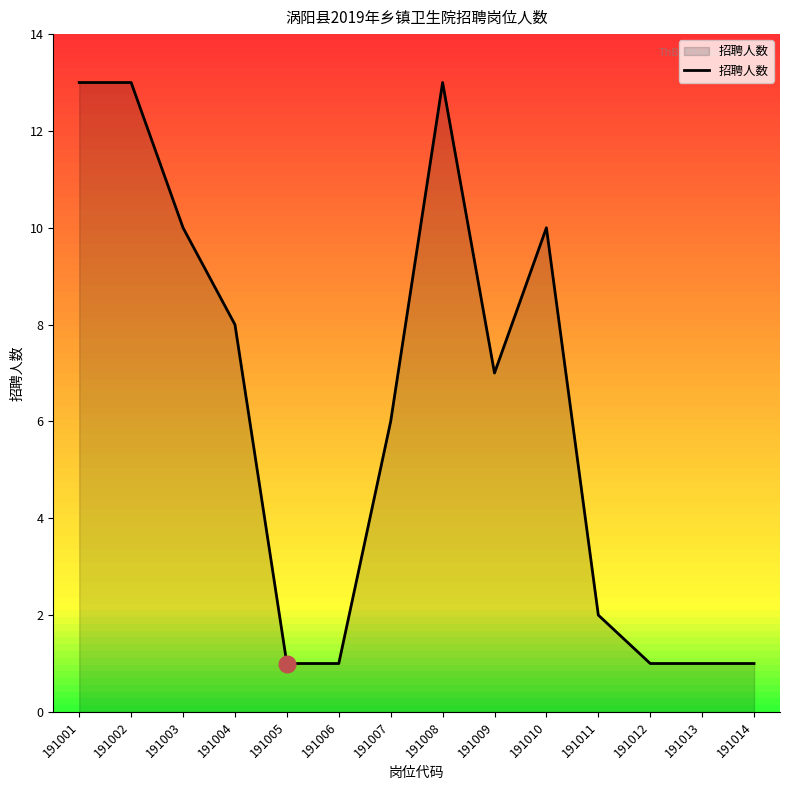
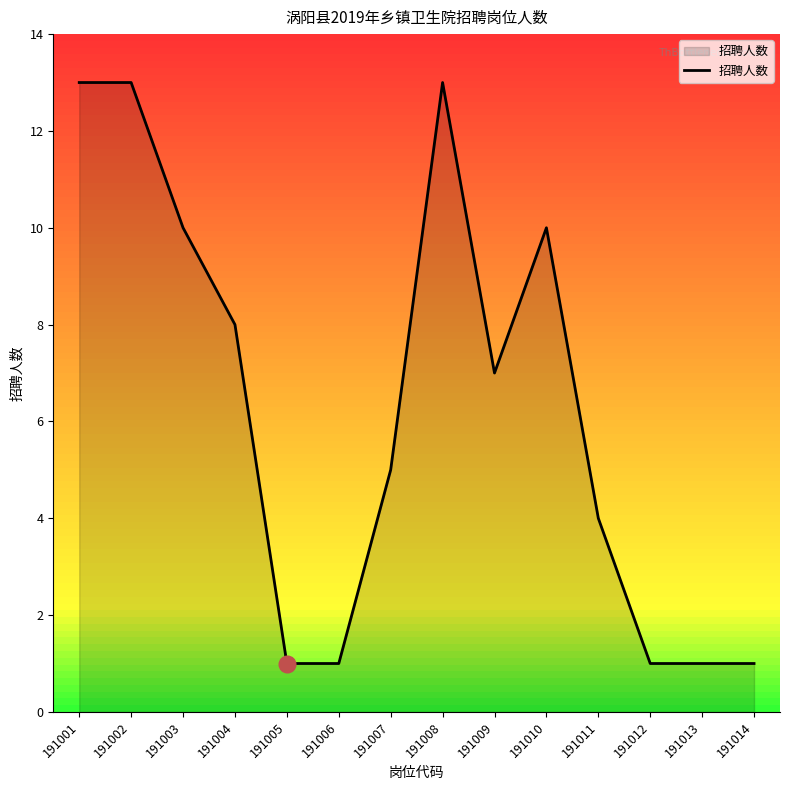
招聘人数, 191007: 6 -> 5
招聘人数, 191011: 2 -> 4
